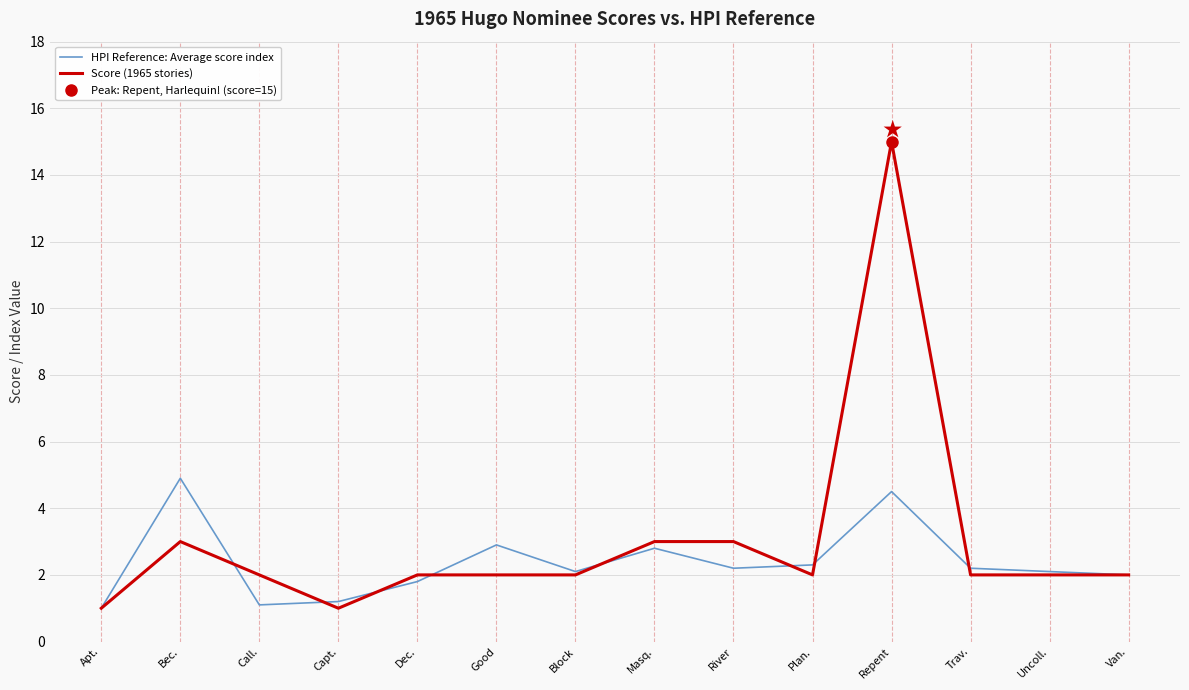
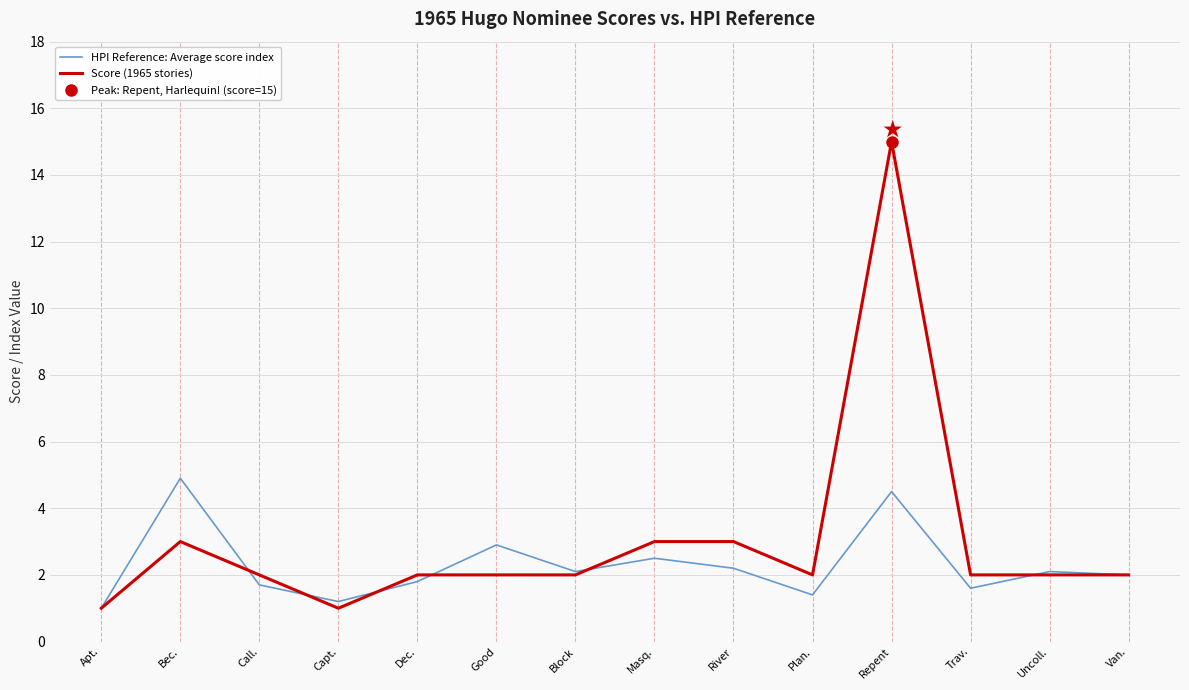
HPI Reference: Average score index, Call.: 1.1 -> 1.7
HPI Reference: Average score index, Masq.: 2.8 -> 2.5
HPI Reference: Average score index, Plan.: 2.3 -> 1.4
HPI Reference: Average score index, Trav.: 2.2 -> 1.6
